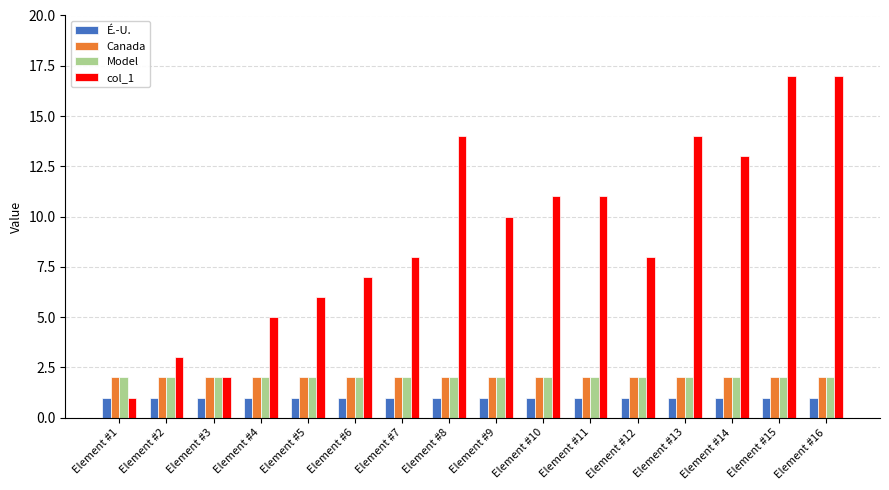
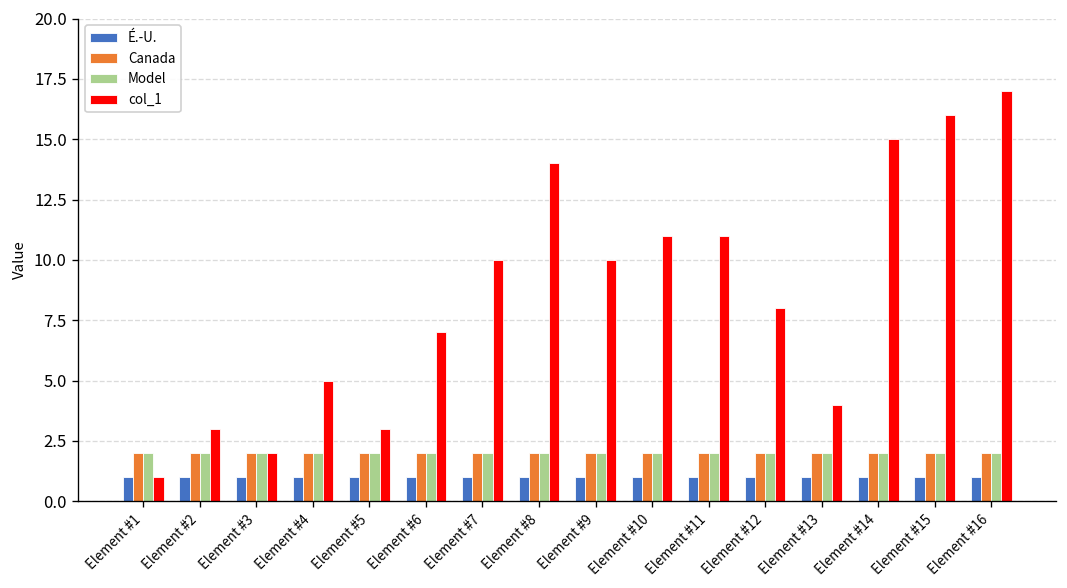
col_1, Element #5: 6 -> 3
col_1, Element #7: 8 -> 10
col_1, Element #13: 14 -> 4
col_1, Element #14: 13 -> 15
col_1, Element #15: 17 -> 16
